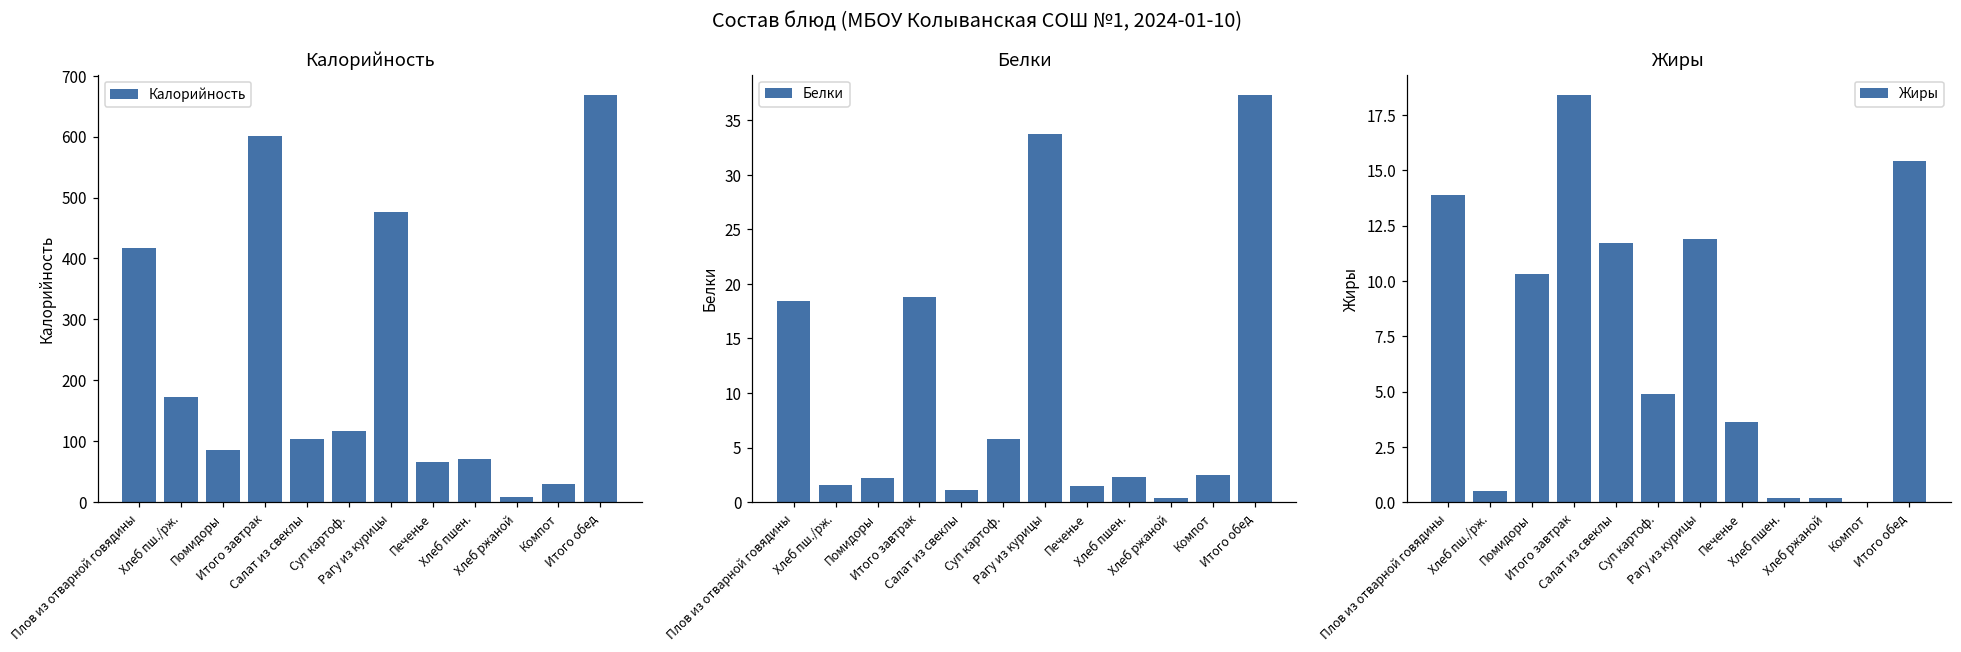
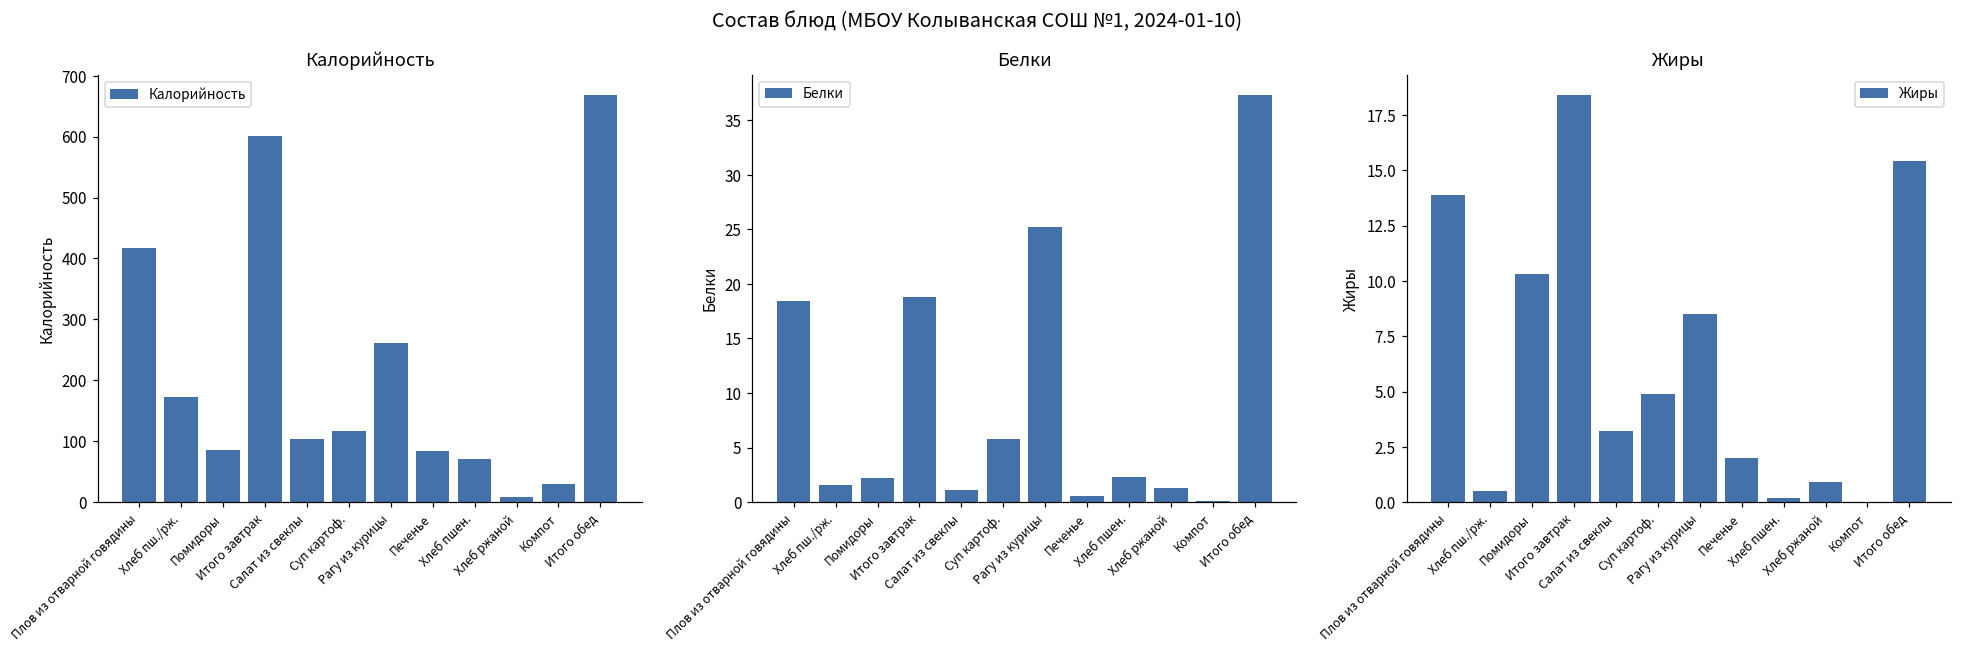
Калорийность, Рагу из курицы: 480 -> 260
Калорийность, Печенье: 70 -> 80
Белки, Рагу из курицы: 34 -> 25
Белки, Печенье: 2 -> 1
Белки, Хлеб ржаной: 0 -> 1
Белки, Компот: 3 -> 0
Жиры, Салат из свеклы: 11.7 -> 3.2
Жиры, Рагу из курицы: 11.9 -> 8.5
Жиры, Печенье: 3.6 -> 2.0
Жиры, Хлеб ржаной: 0.2 -> 0.9
